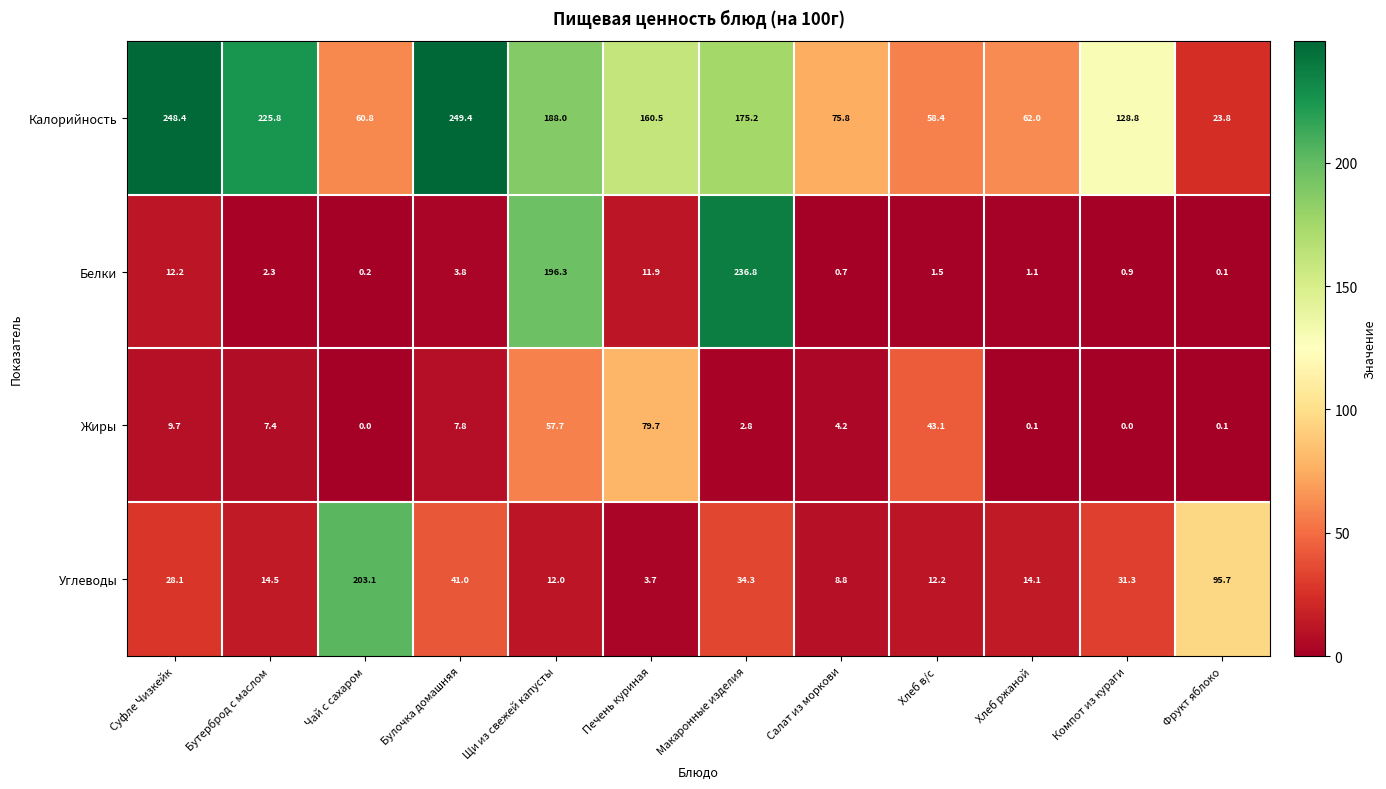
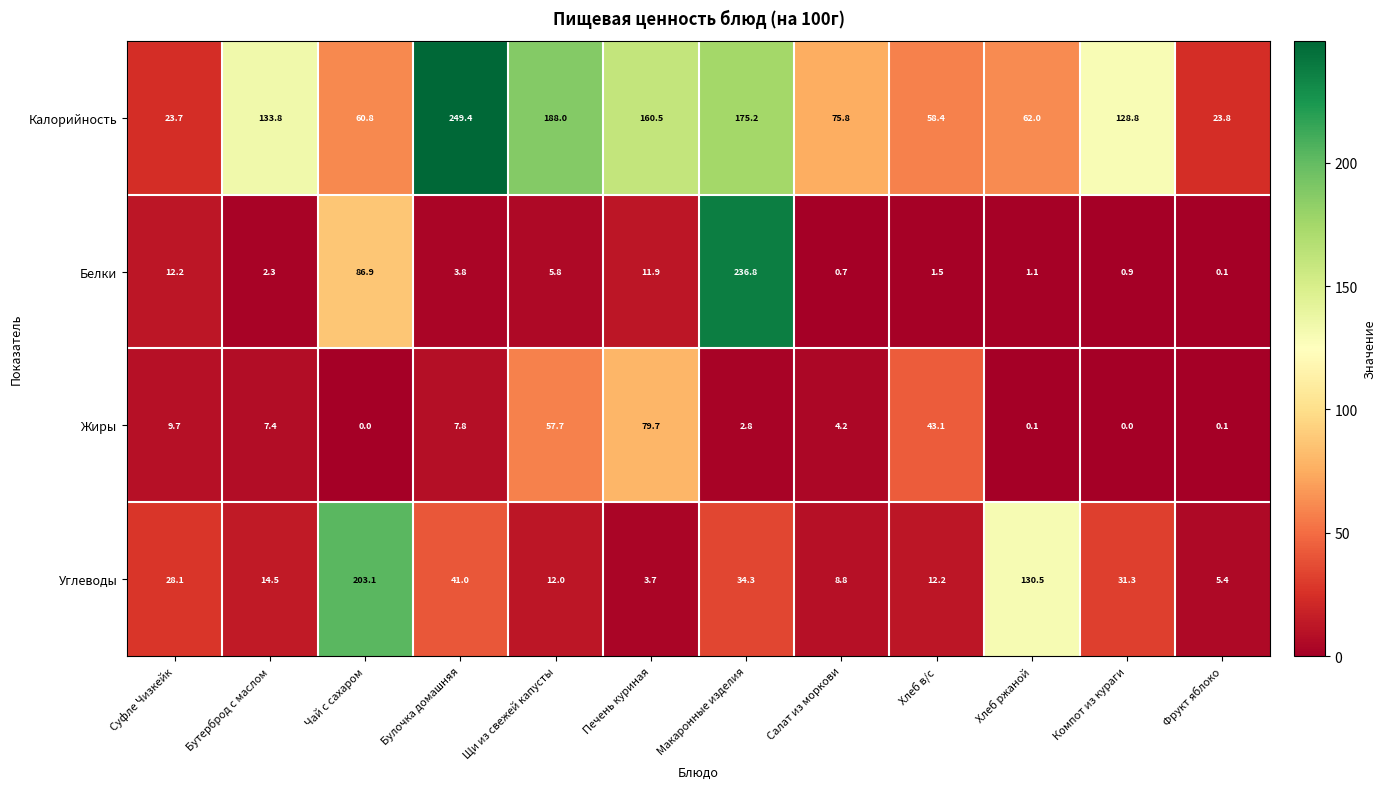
Калорийность, Суфле Чизкейк: 248.4 -> 23.7
Калорийность, Бутерброд с маслом: 225.8 -> 133.8
Белки, Чай с сахаром: 0.2 -> 86.9
Белки, Щи из свежей капусты: 196.3 -> 5.8
Углеводы, Хлеб ржаной: 14.1 -> 130.5
Углеводы, Фрукт яблоко: 95.7 -> 5.4
